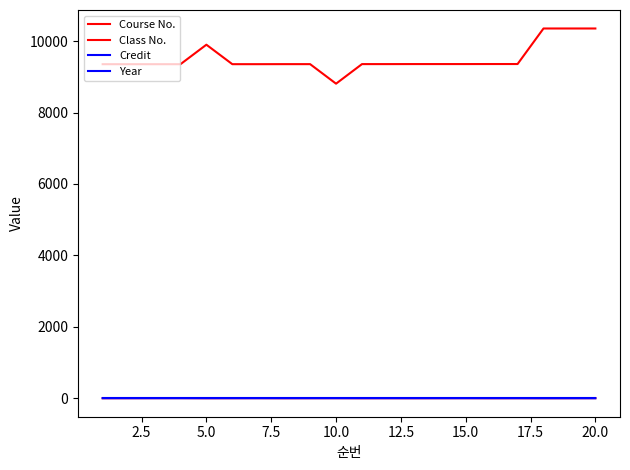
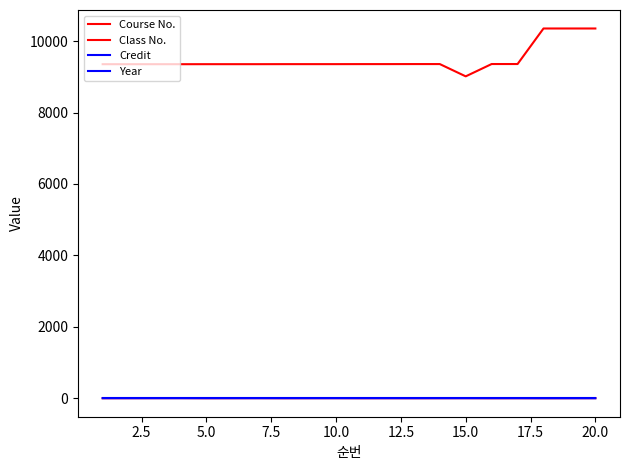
Course No., 5.0: 9900 -> 9400
Course No., 10.0: 8800 -> 9400
Course No., 15.0: 9400 -> 9000
